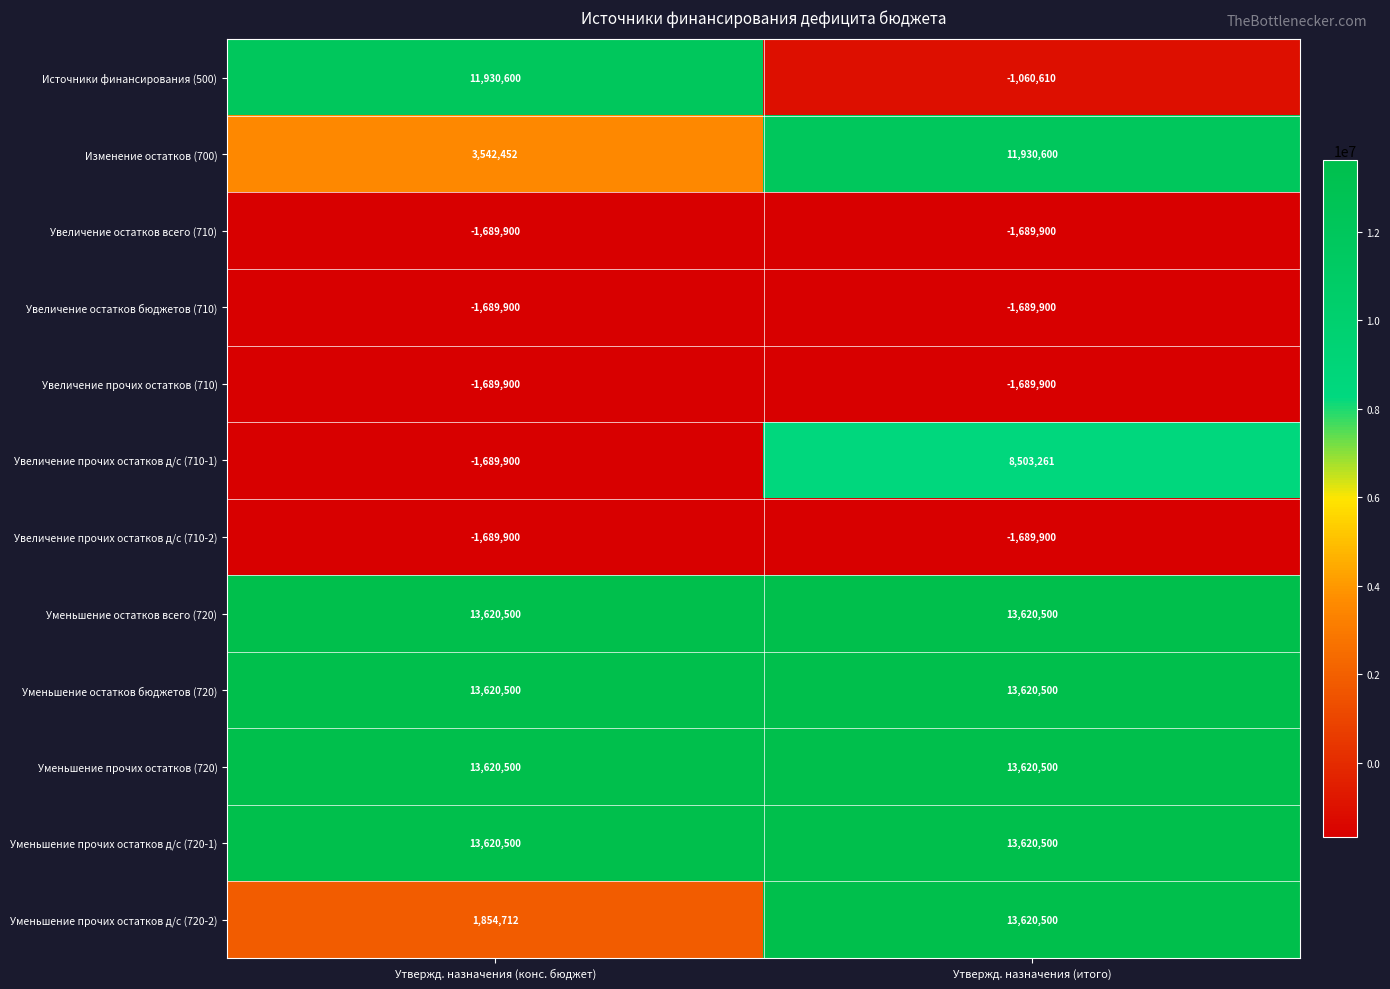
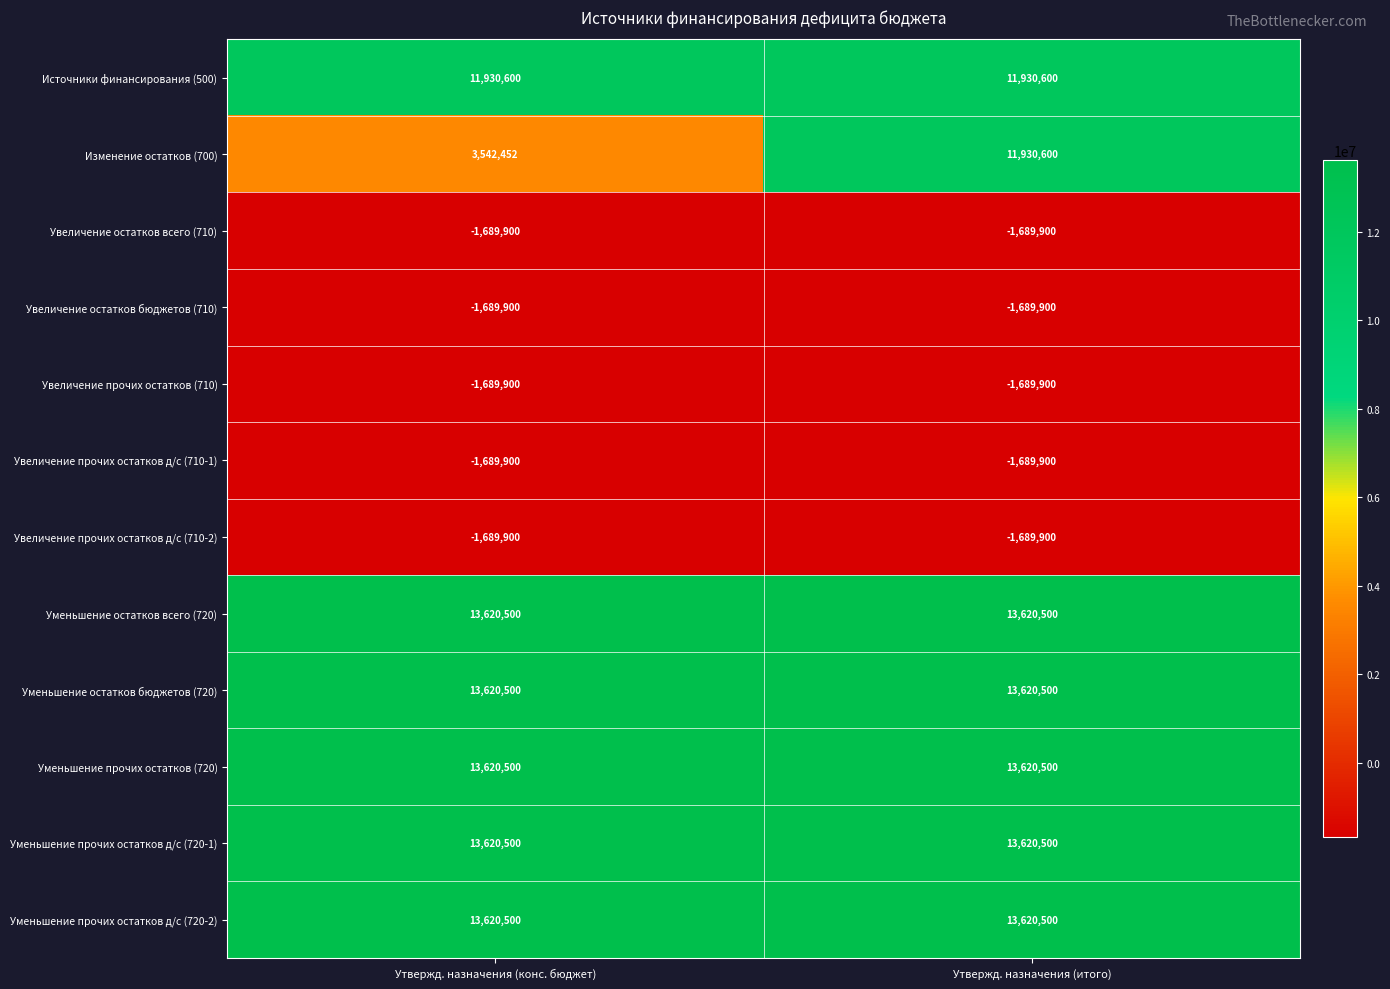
Источники финансирования (500), Утвержд. назначения (итого): -1,060,610 -> 11,930,600
Увеличение прочих остатков д/с (710-1), Утвержд. назначения (итого): 8,503,261 -> -1,689,900
Уменьшение прочих остатков д/с (720-2), Утвержд. назначения (конс. бюджет): 1,854,712 -> 13,620,500
